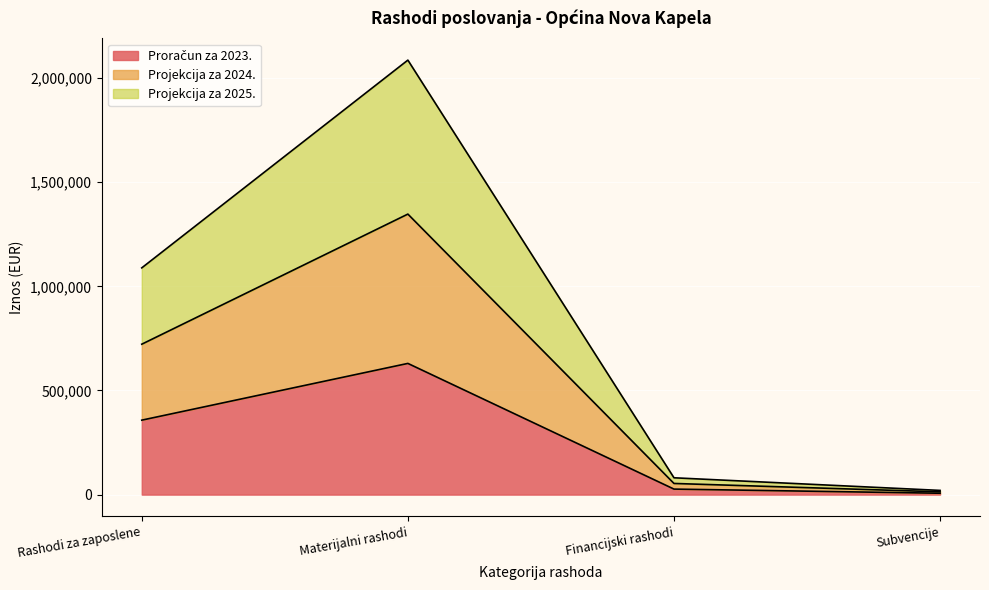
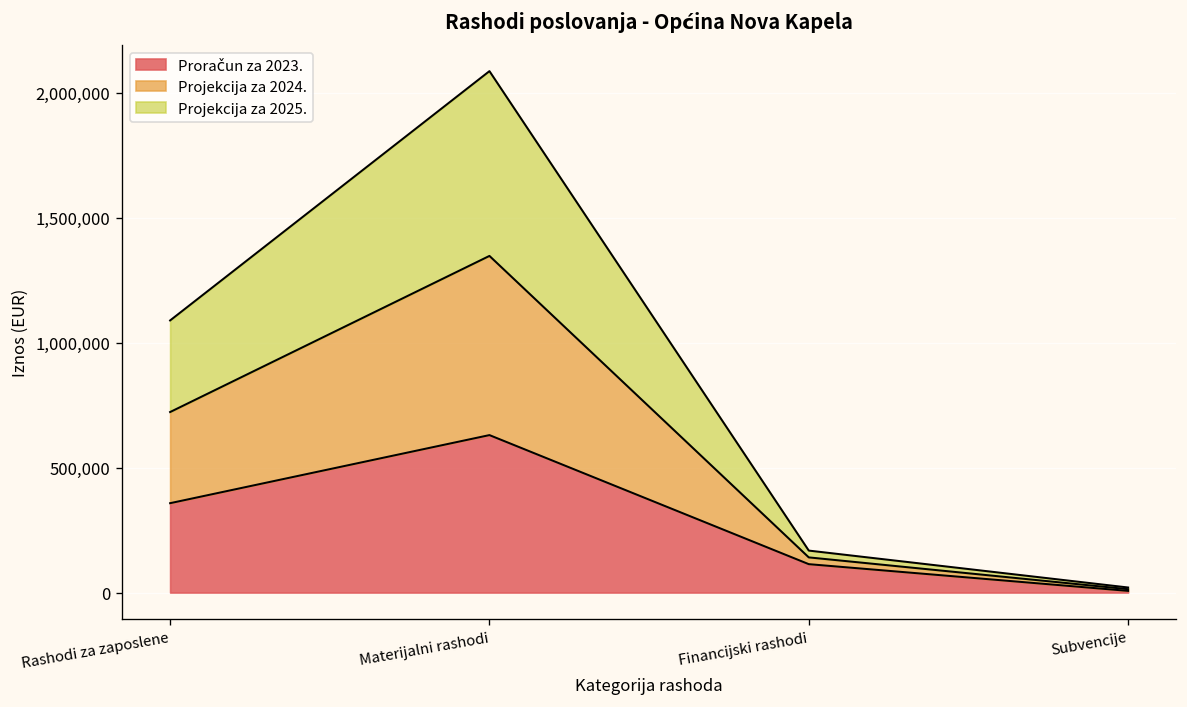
Proračun za 2023., Financijski rashodi: 30,000 -> 110,000
